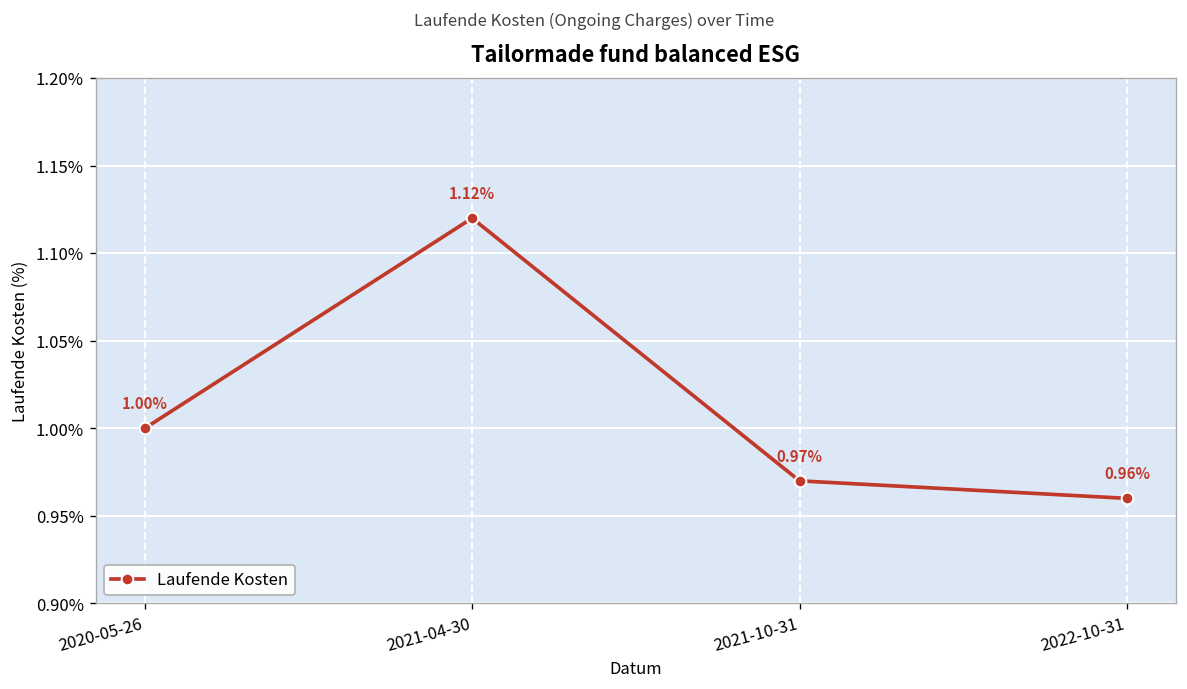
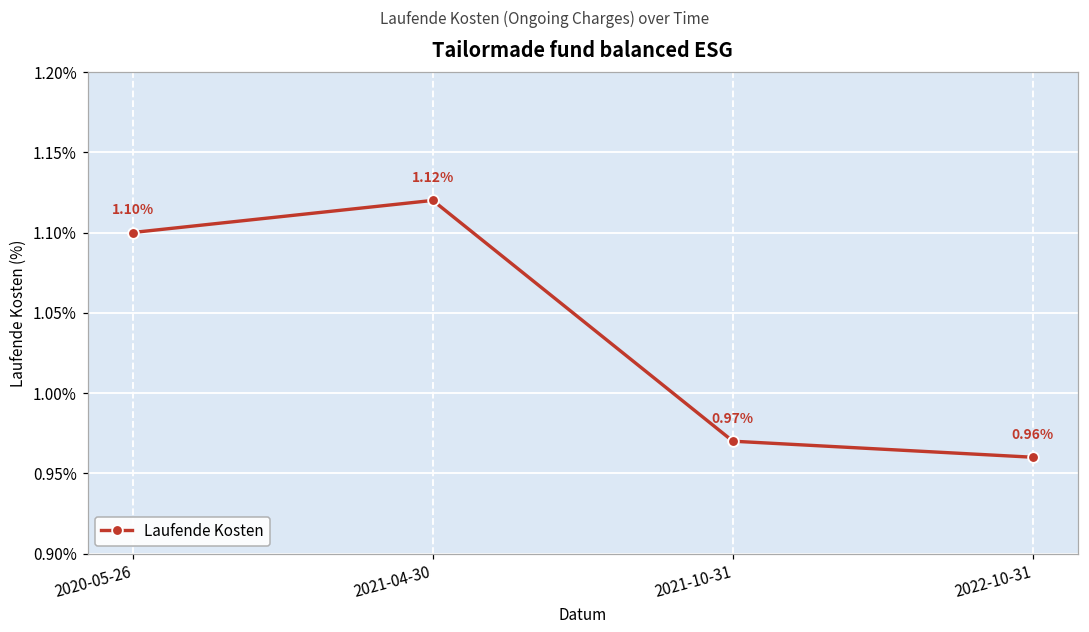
2020-05-26: 1.00% -> 1.10%
